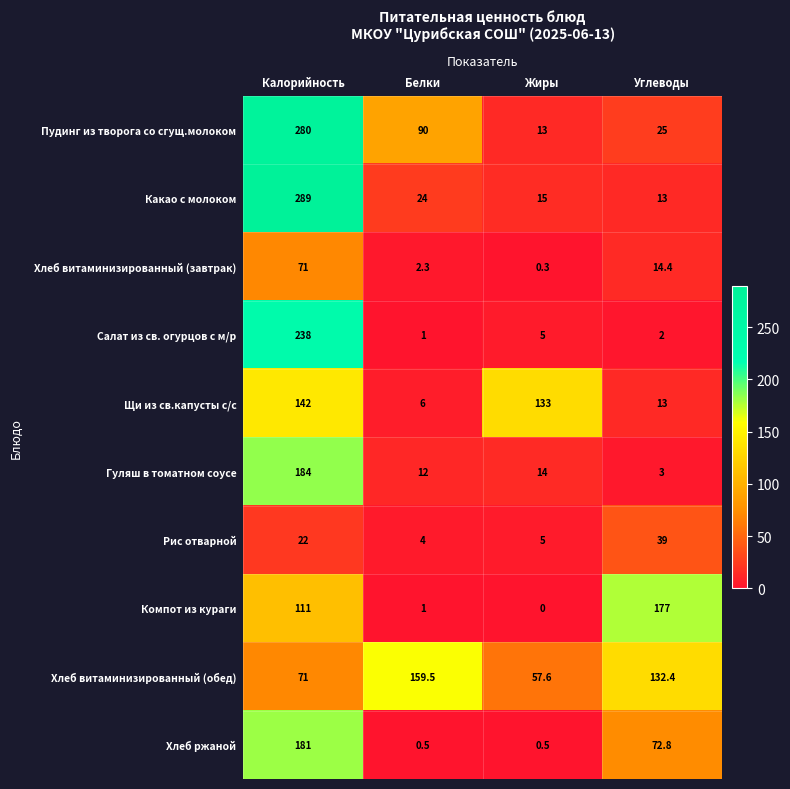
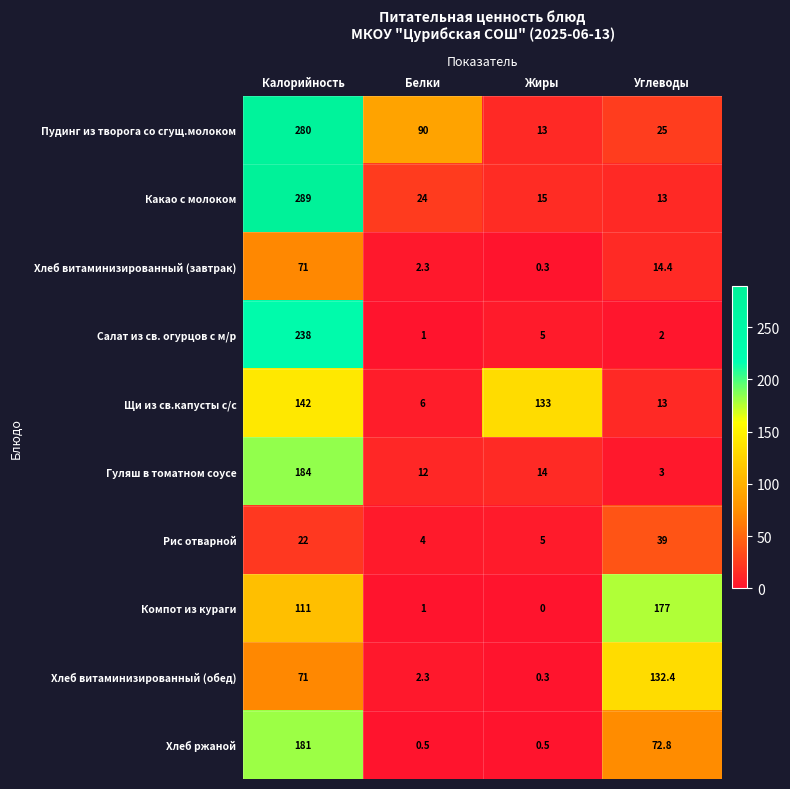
Хлеб витаминизированный (обед), Белки: 159.5 -> 2.3
Хлеб витаминизированный (обед), Жиры: 57.6 -> 0.3
